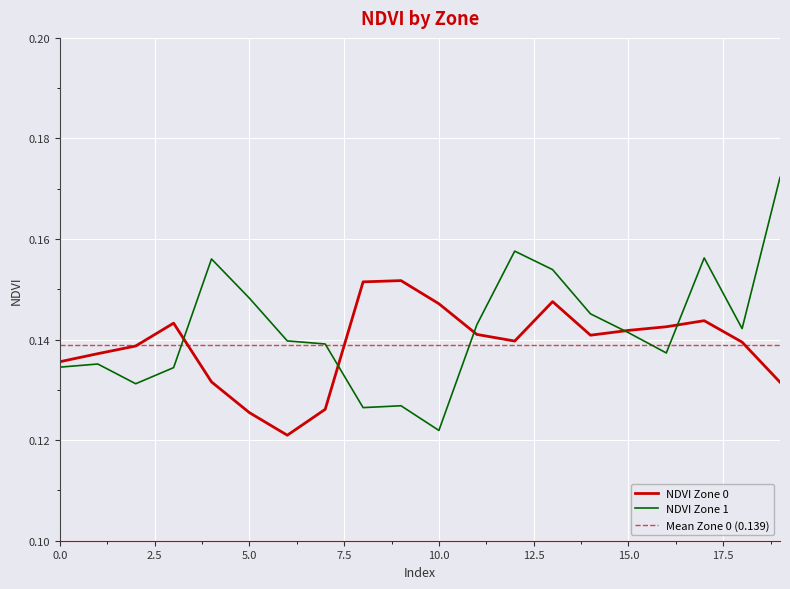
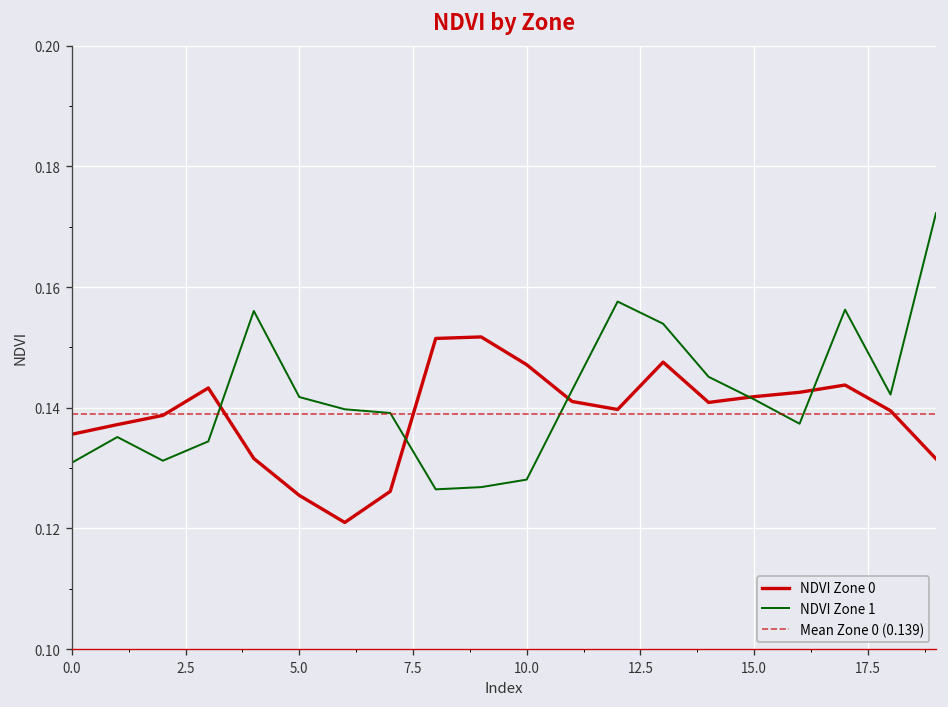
NDVI Zone 1, 0.0: 0.135 -> 0.131
NDVI Zone 1, 5.0: 0.148 -> 0.142
NDVI Zone 1, 10.0: 0.122 -> 0.128
